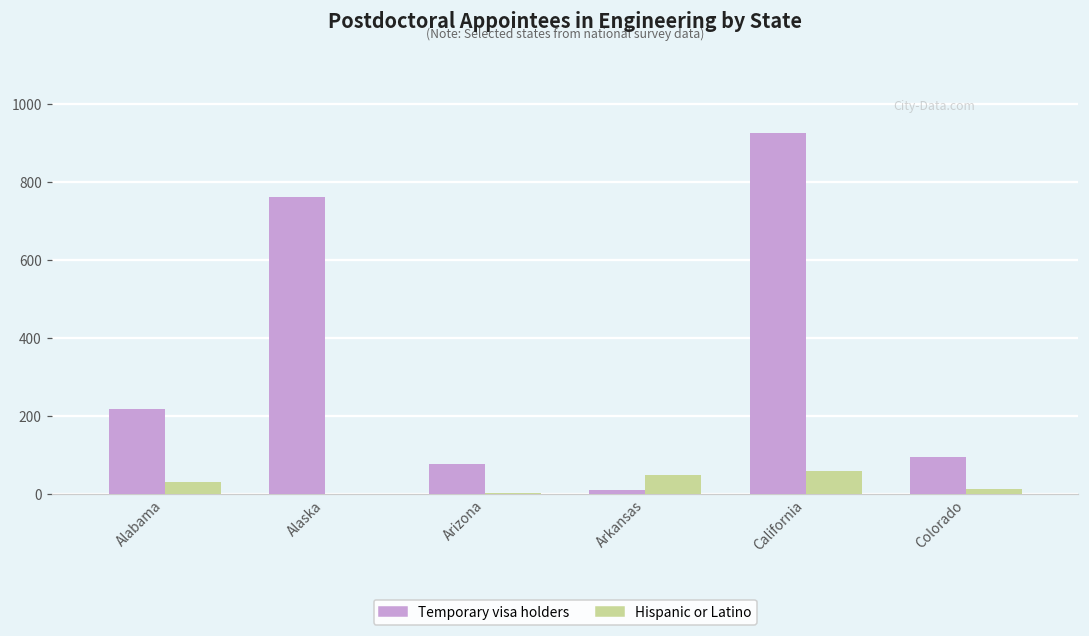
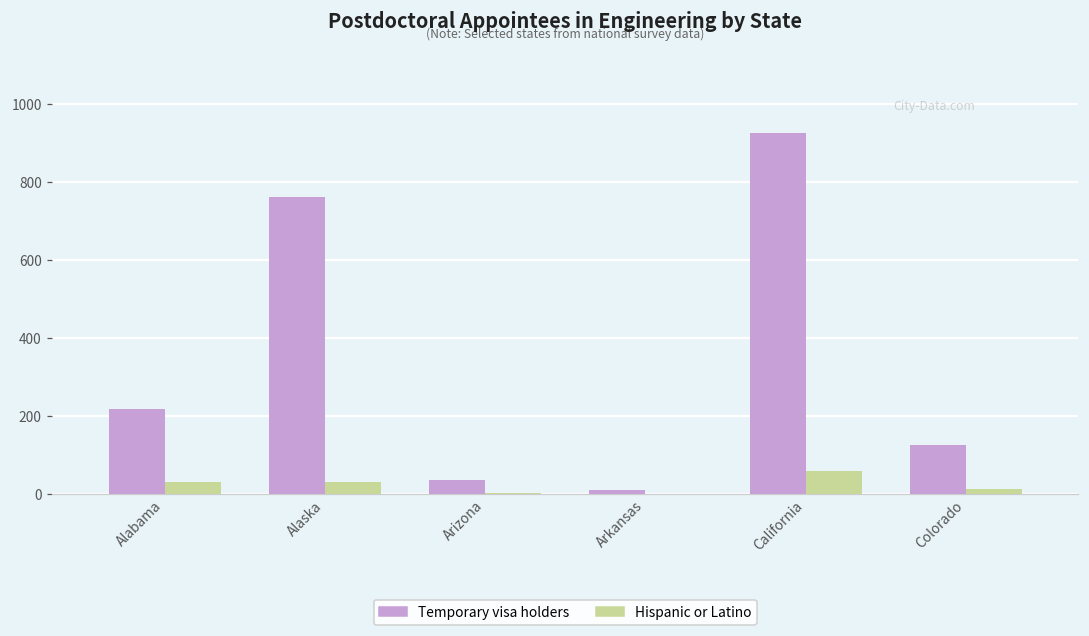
Hispanic or Latino, Alaska: 0 -> 30
Temporary visa holders, Arizona: 80 -> 30
Hispanic or Latino, Arkansas: 50 -> 0
Temporary visa holders, Colorado: 90 -> 130
